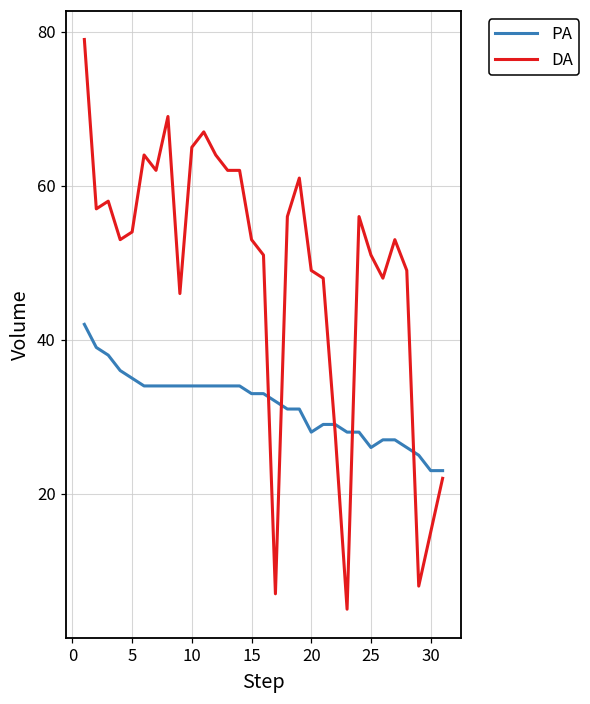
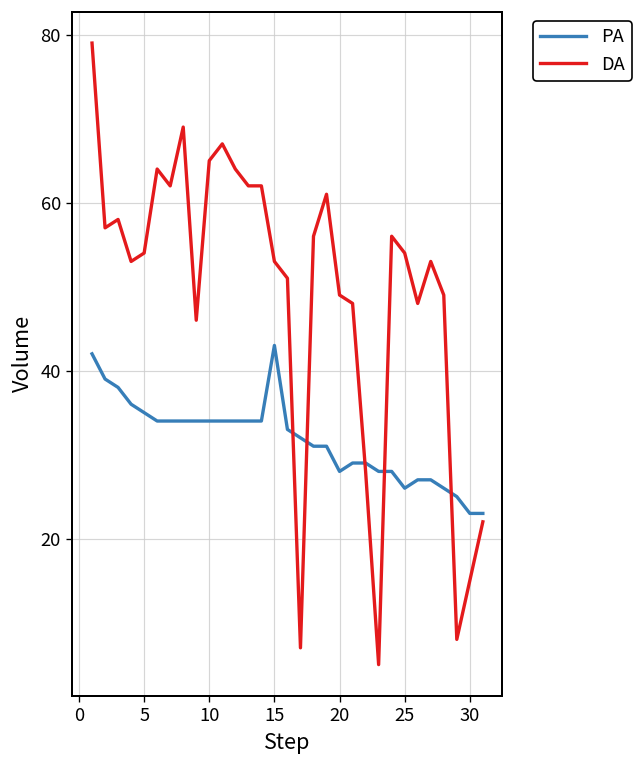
PA, 15: 33 -> 43
DA, 25: 51 -> 54
